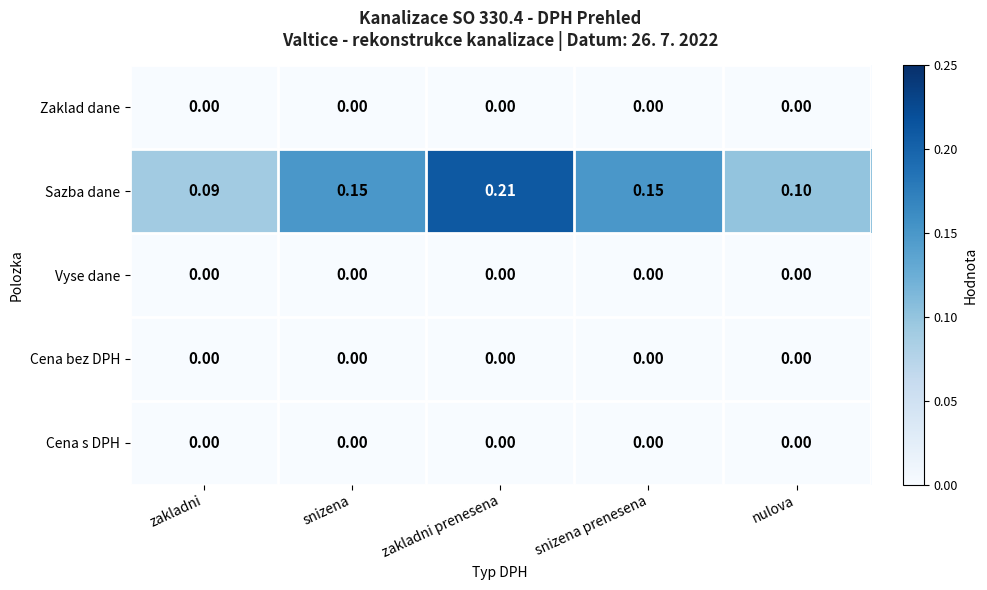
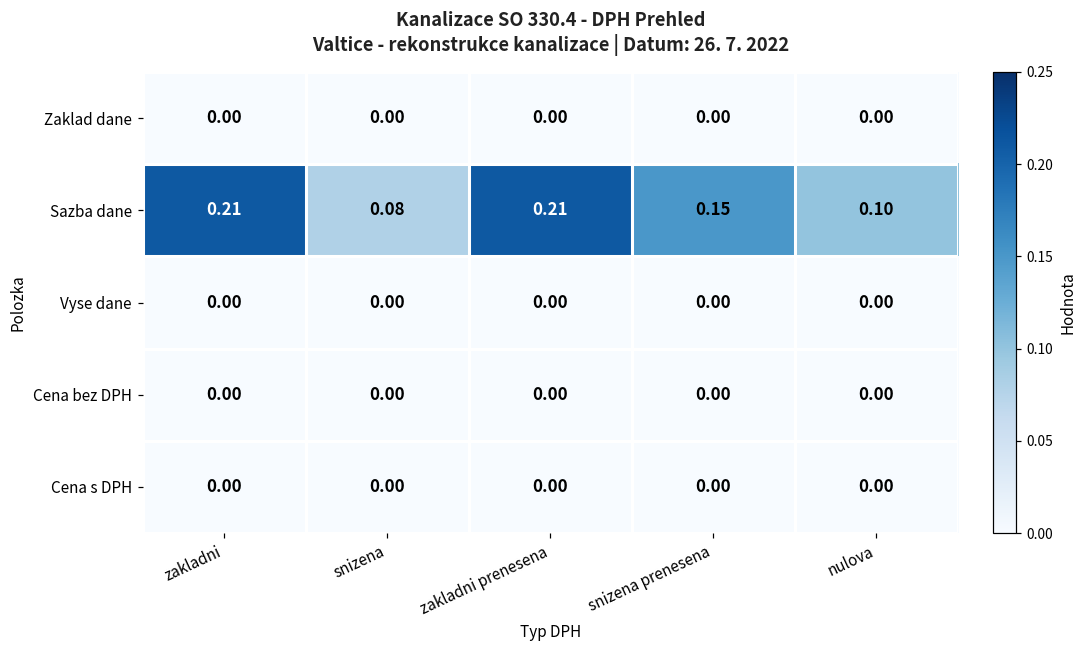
Sazba dane, zakladni: 0.09 -> 0.21
Sazba dane, snizena: 0.15 -> 0.08
